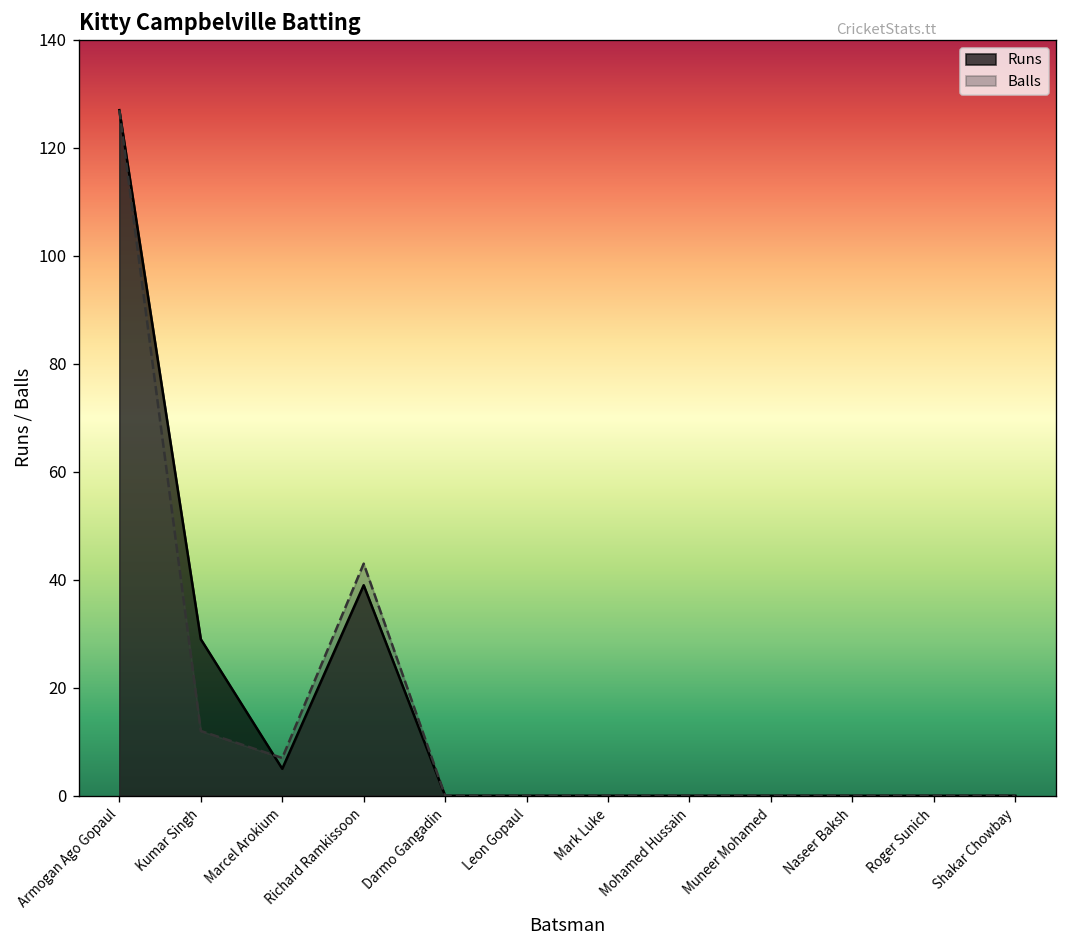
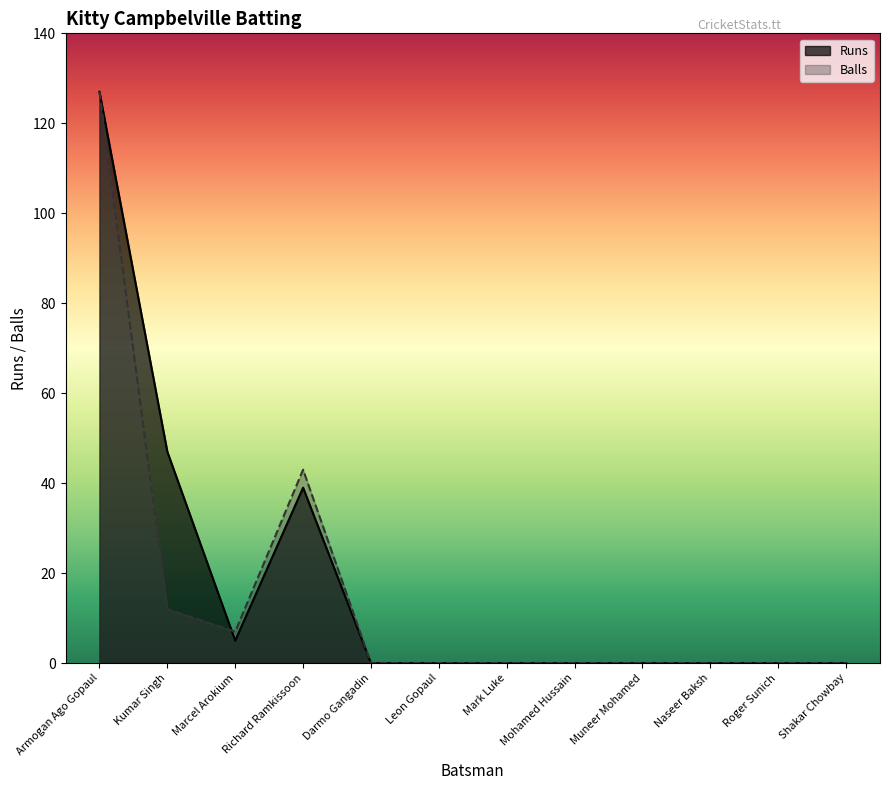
Runs, Kumar Singh: 29 -> 47
